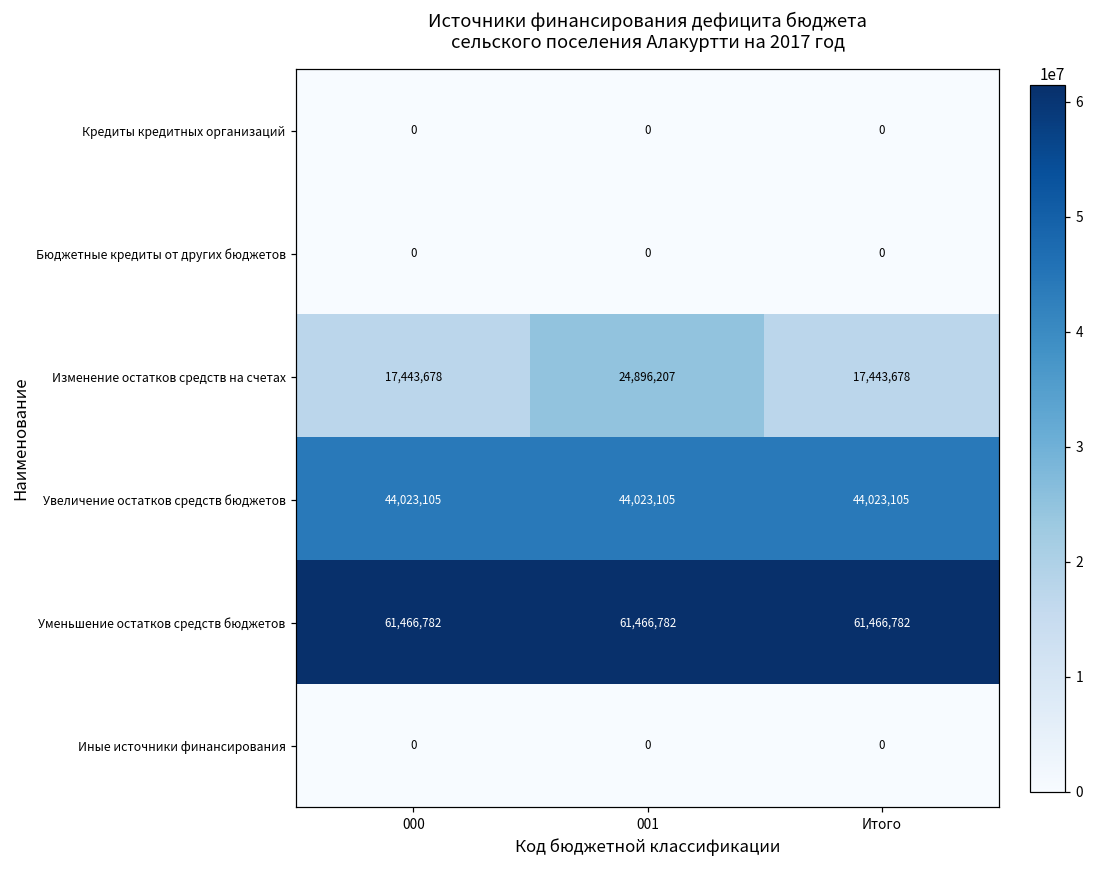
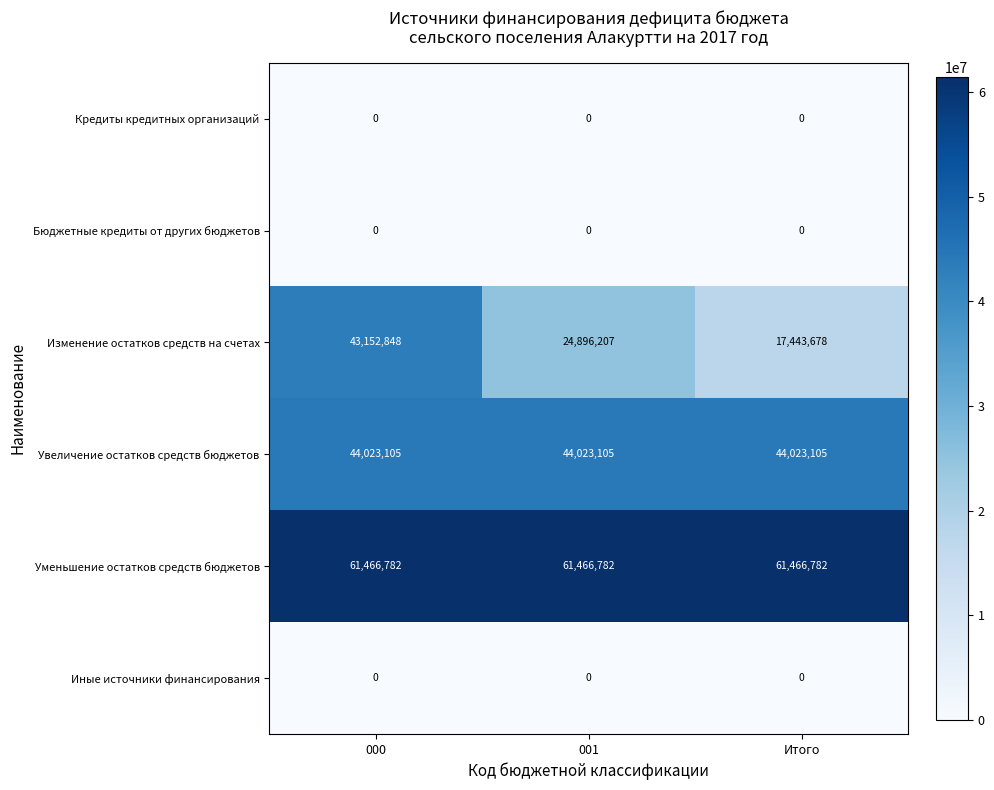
Изменение остатков средств на счетах, 000: 17,443,678 -> 43,152,848
